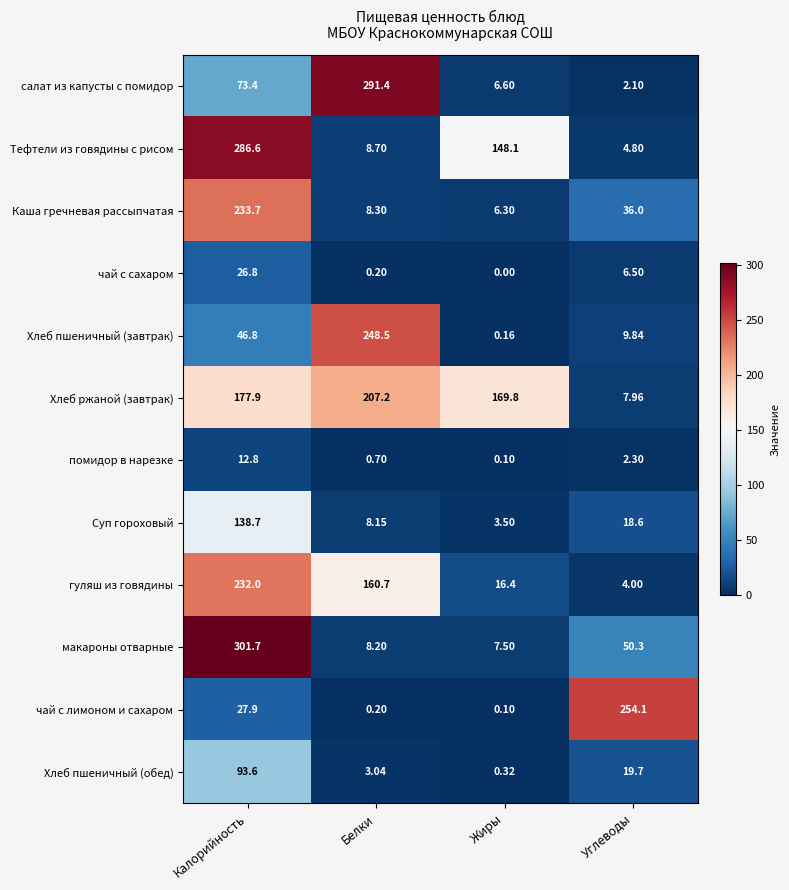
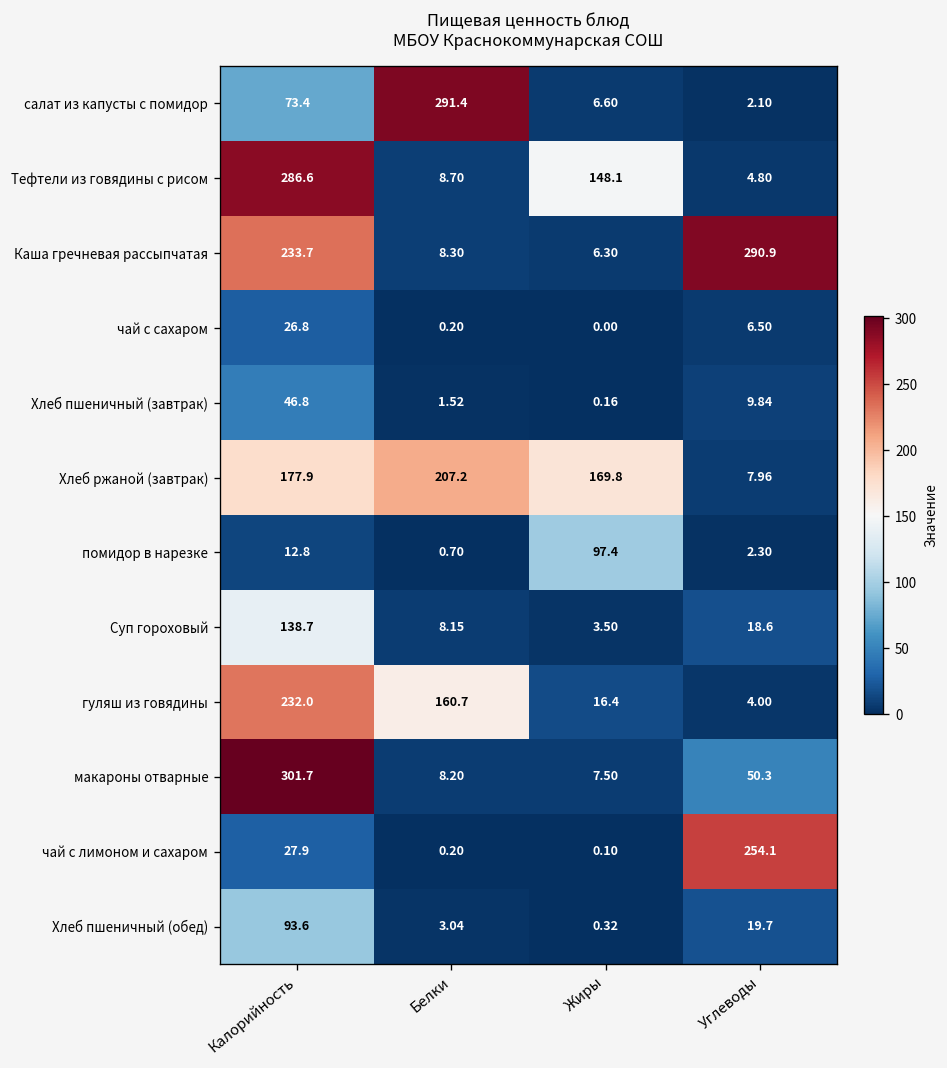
Каша гречневая рассыпчатая, Углеводы: 36.0 -> 290.9
Хлеб пшеничный (завтрак), Белки: 248.5 -> 1.52
помидор в нарезке, Жиры: 0.10 -> 97.4
